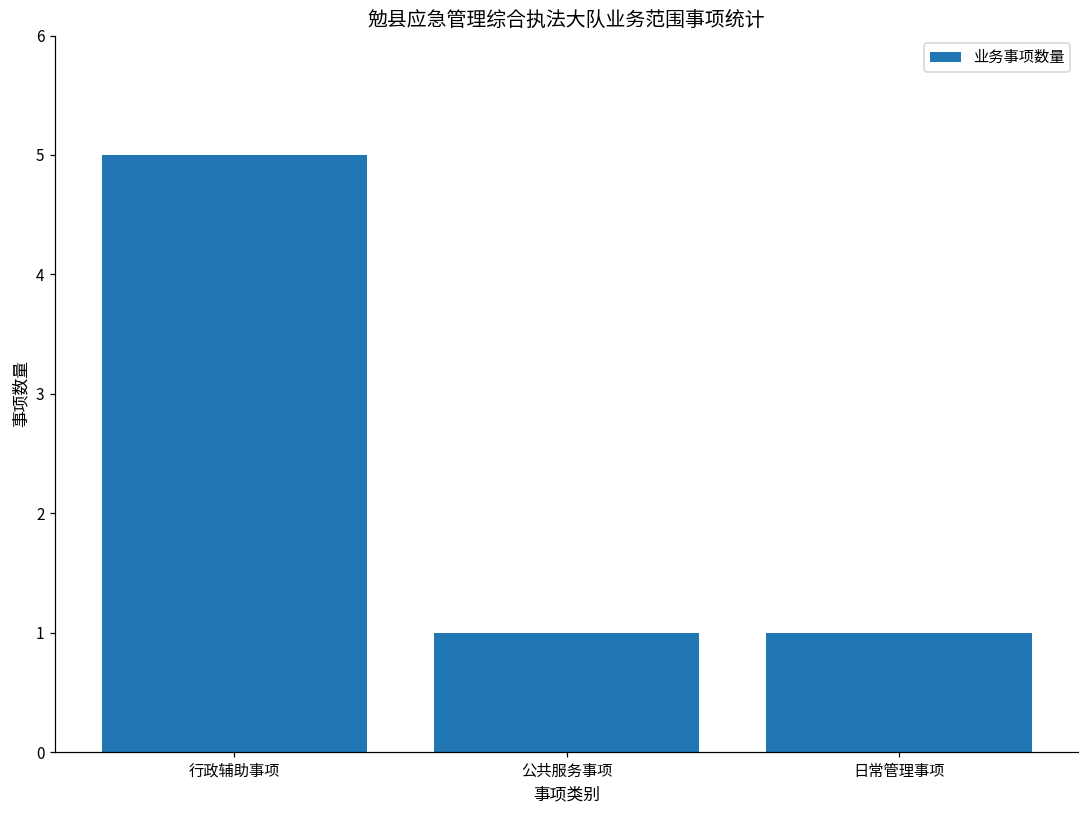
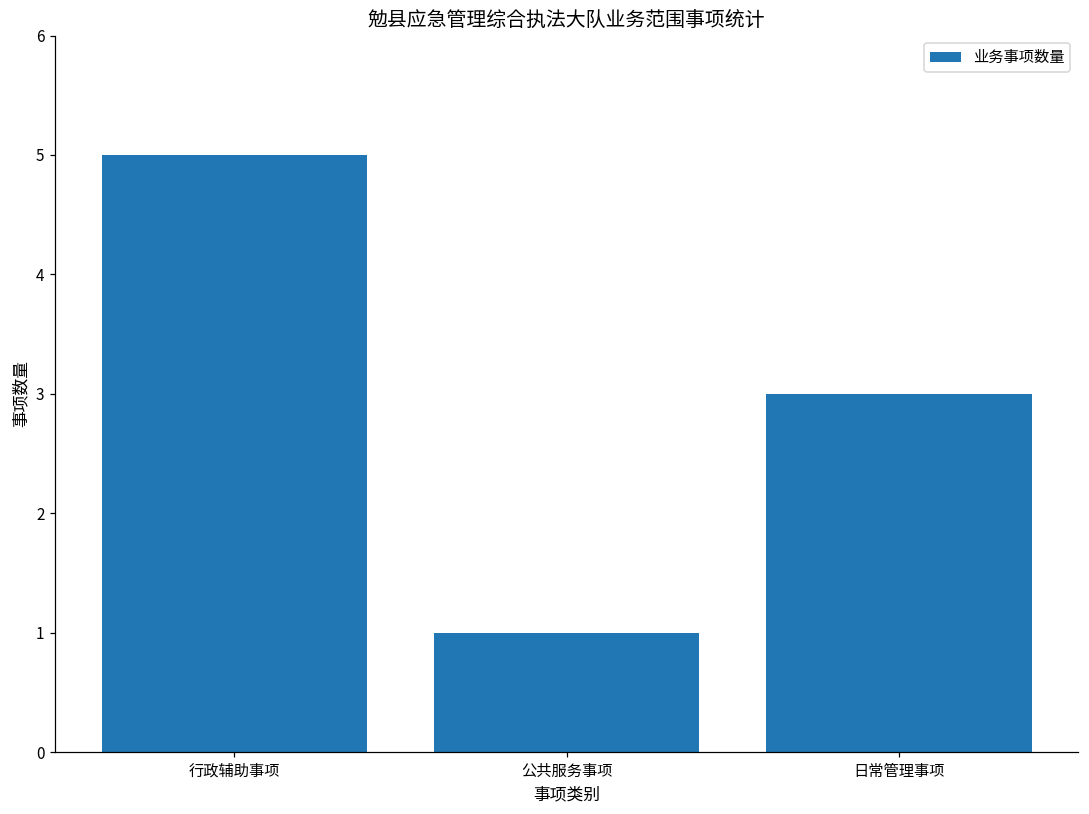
日常管理事项: 1 -> 3
